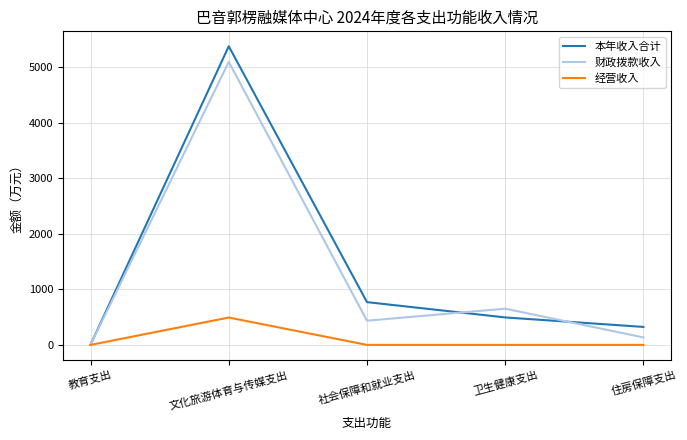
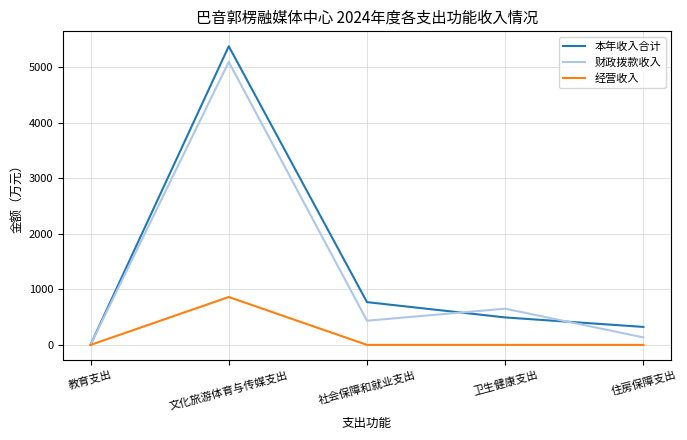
经营收入, 文化旅游体育与传媒支出: 500 -> 900
